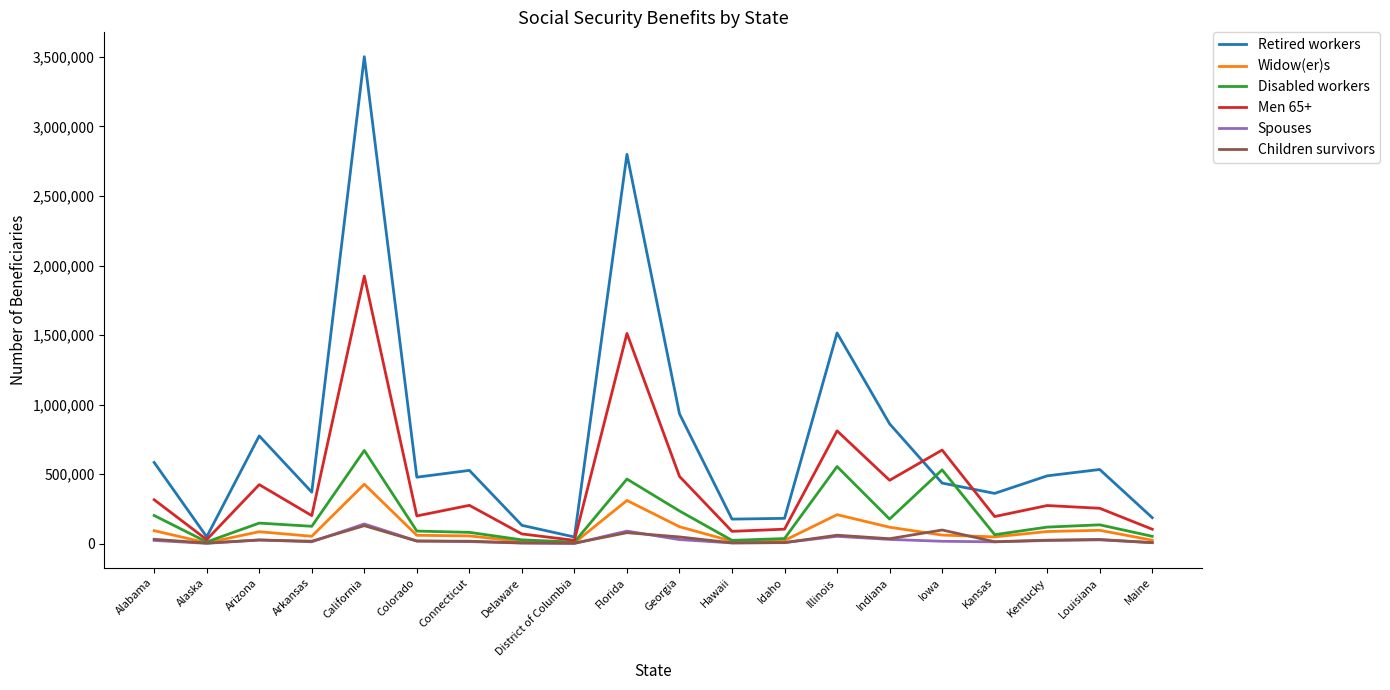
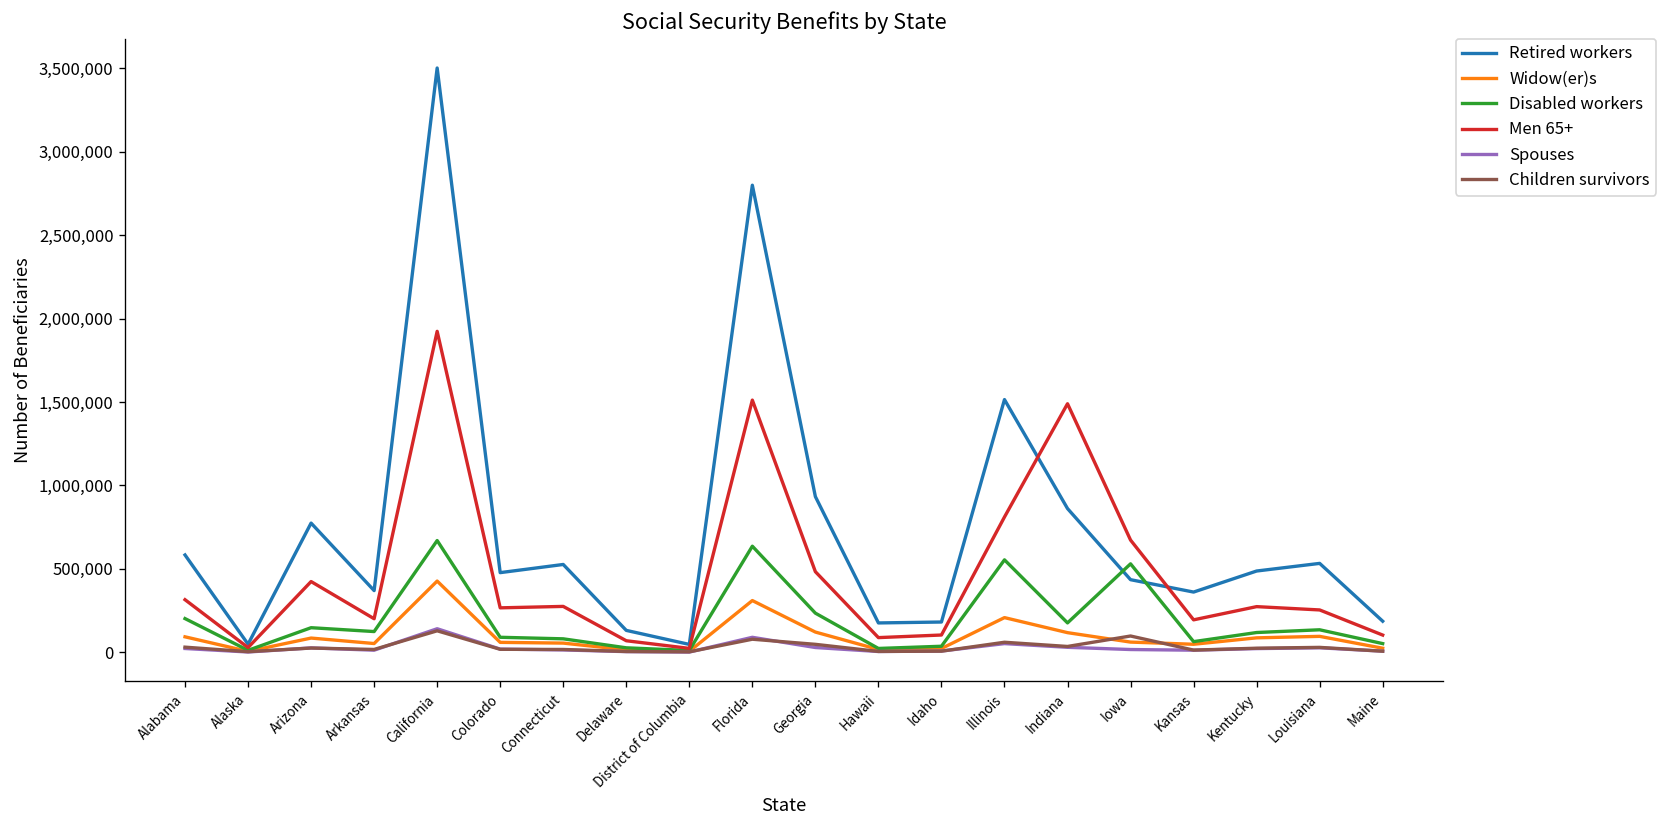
Men 65+, Colorado: 200,000 -> 270,000
Disabled workers, Florida: 460,000 -> 640,000
Men 65+, Indiana: 450,000 -> 1,490,000
